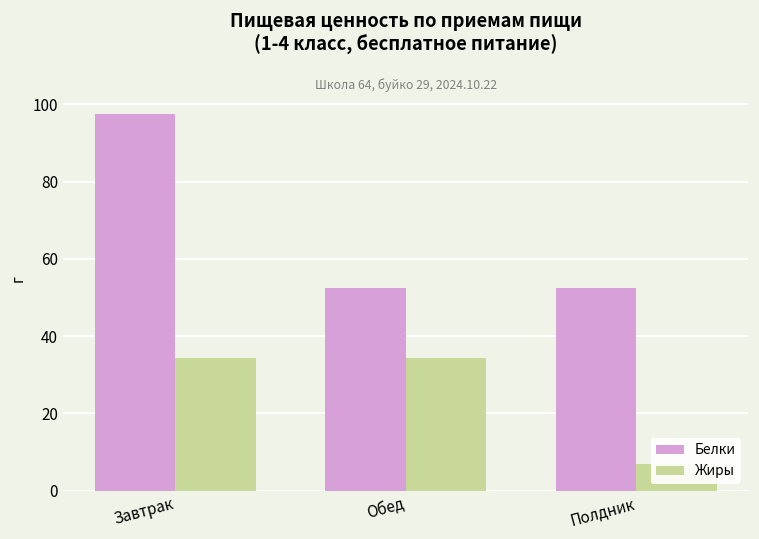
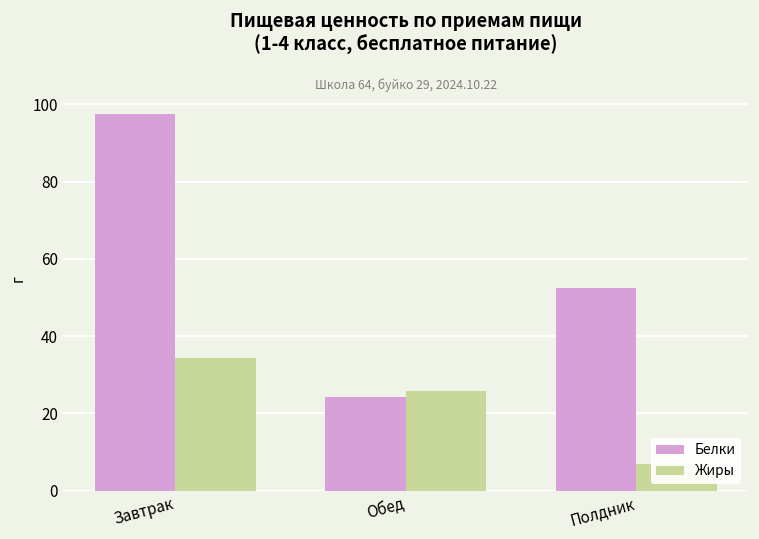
Белки, Обед: 52 -> 24
Жиры, Обед: 34 -> 26
